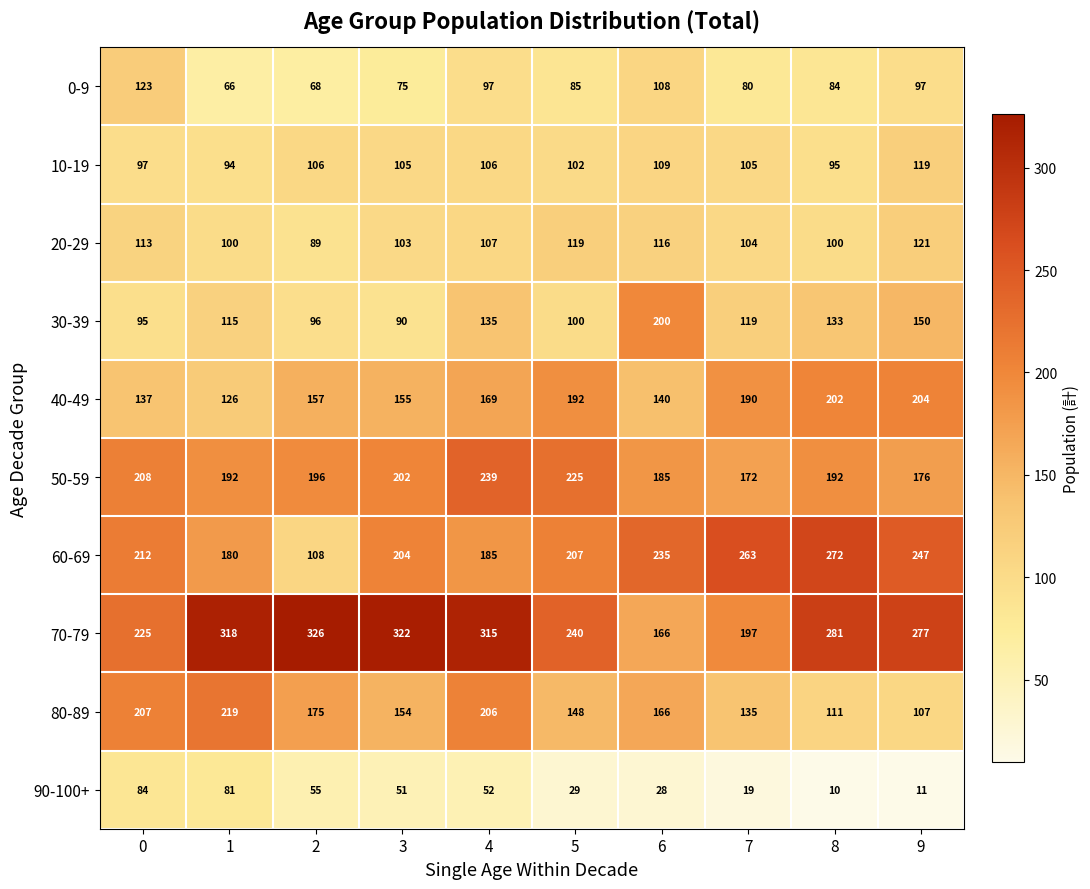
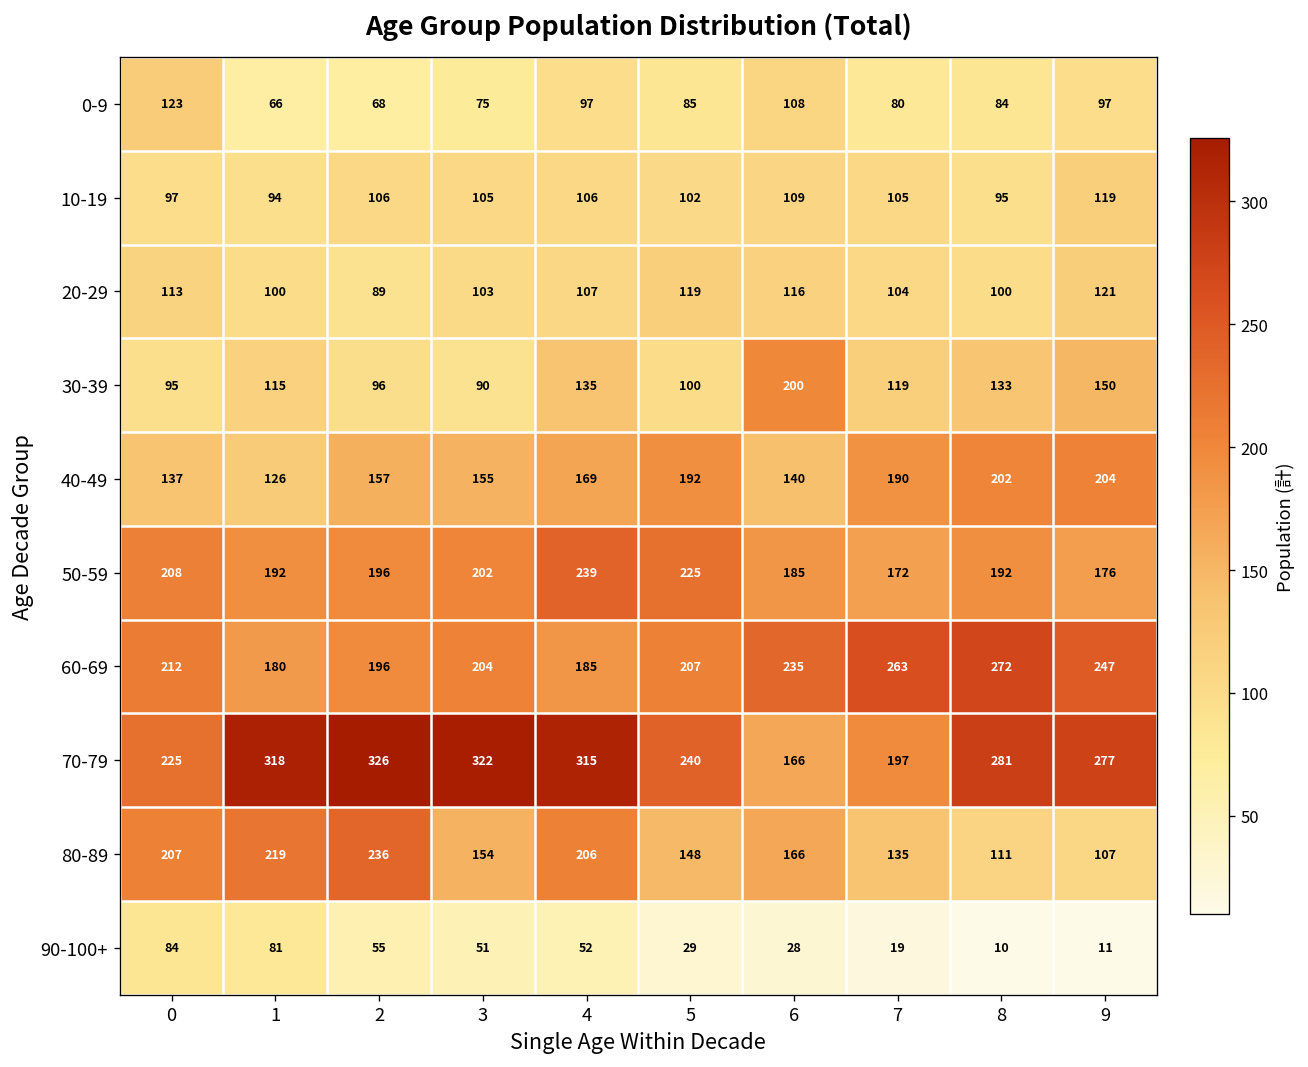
60-69, 2: 108 -> 196
80-89, 2: 175 -> 236
